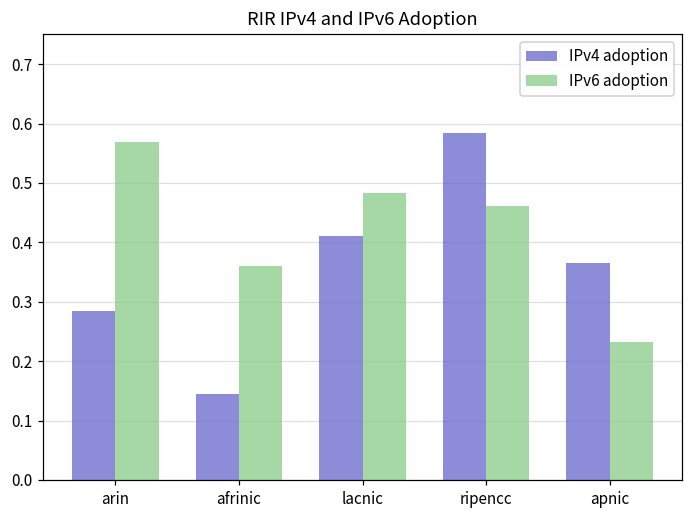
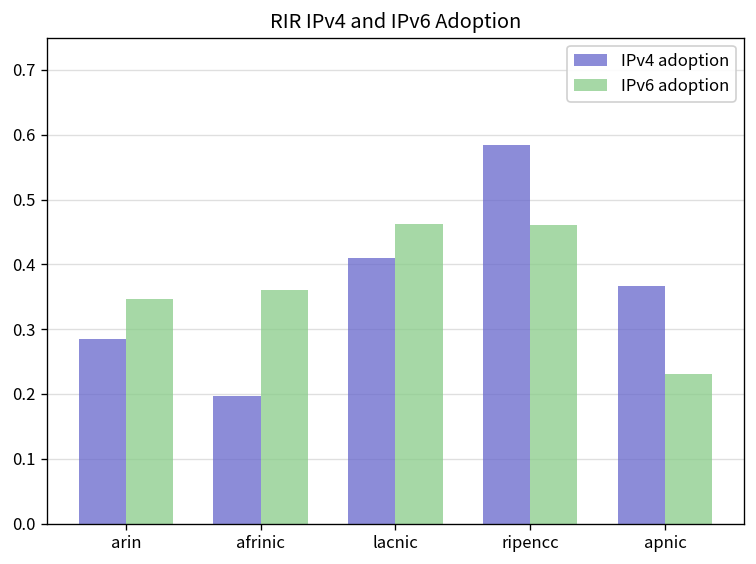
IPv6 adoption, arin: 0.57 -> 0.35
IPv4 adoption, afrinic: 0.15 -> 0.20
IPv6 adoption, lacnic: 0.48 -> 0.46
